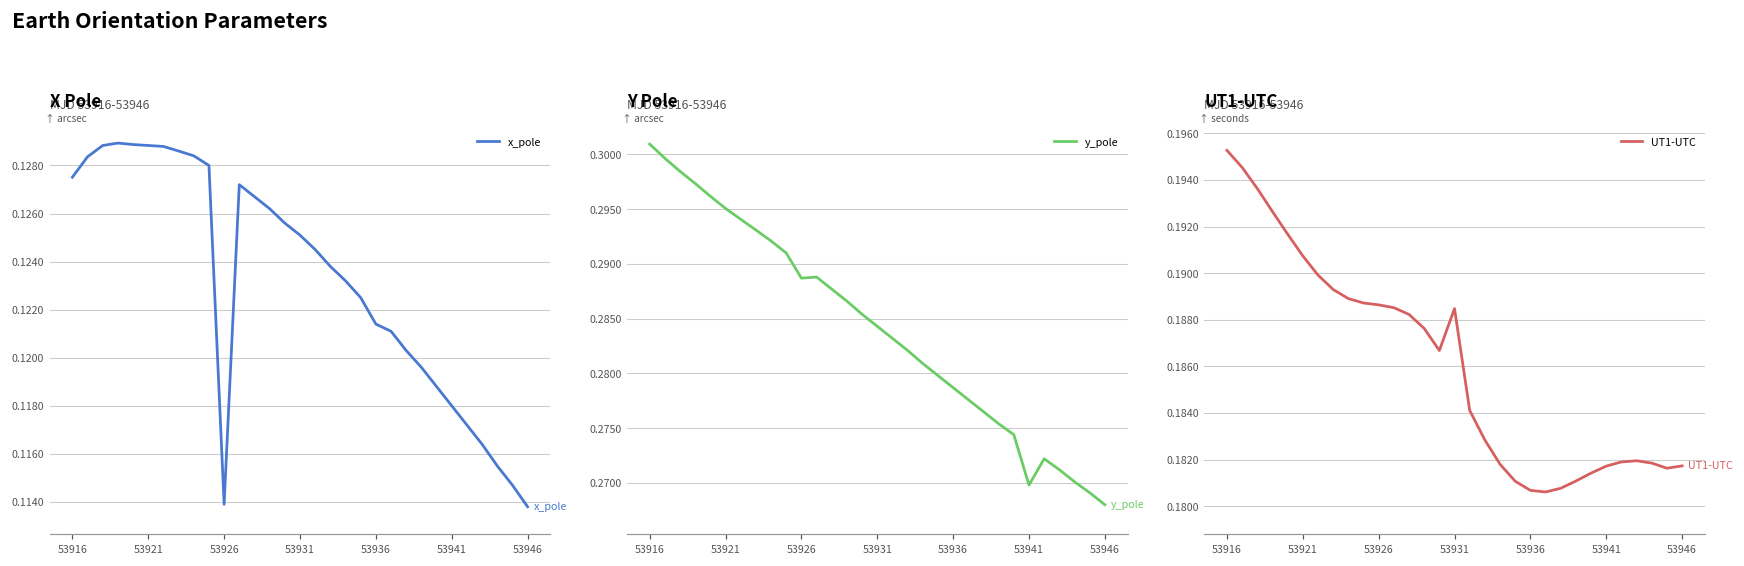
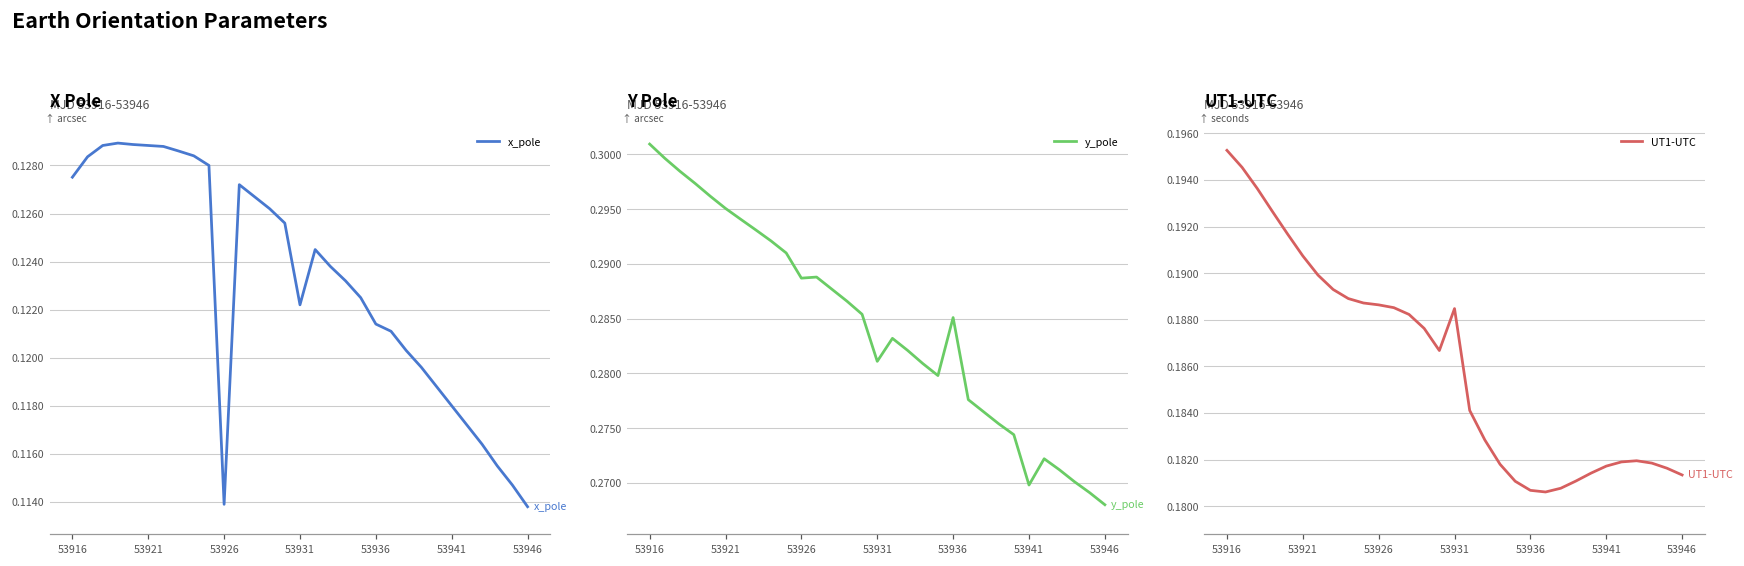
X Pole, 53931: 0.1251 -> 0.1222
Y Pole, 53931: 0.284 -> 0.281
Y Pole, 53936: 0.279 -> 0.285
UT1-UTC, 53946: 0.1817 -> 0.1813
